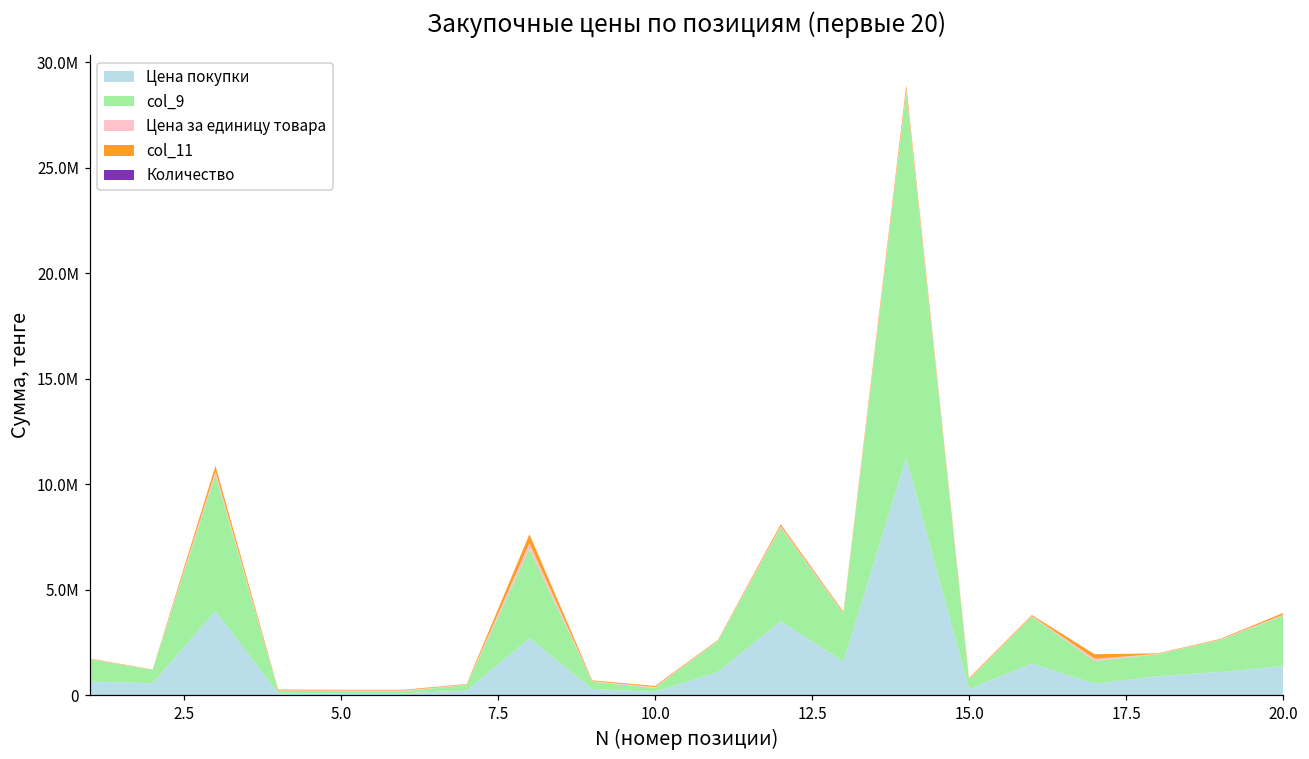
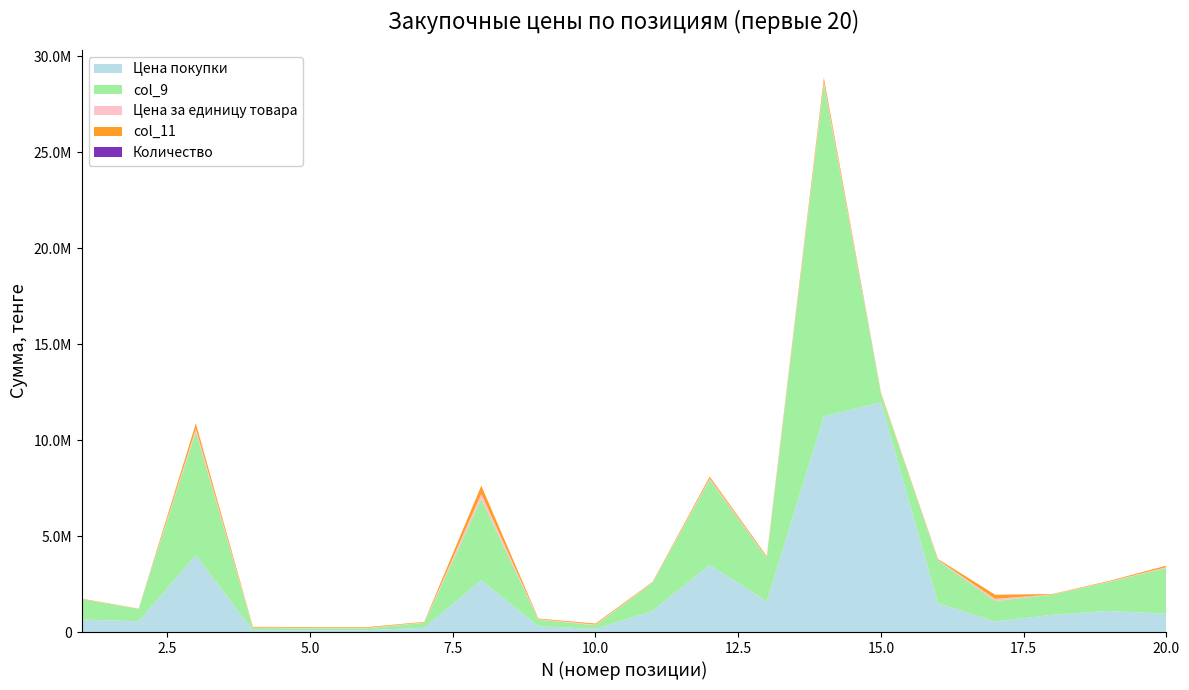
Цена покупки, 15.0: 300000 -> 12000000
Цена покупки, 20.0: 1400000 -> 900000
